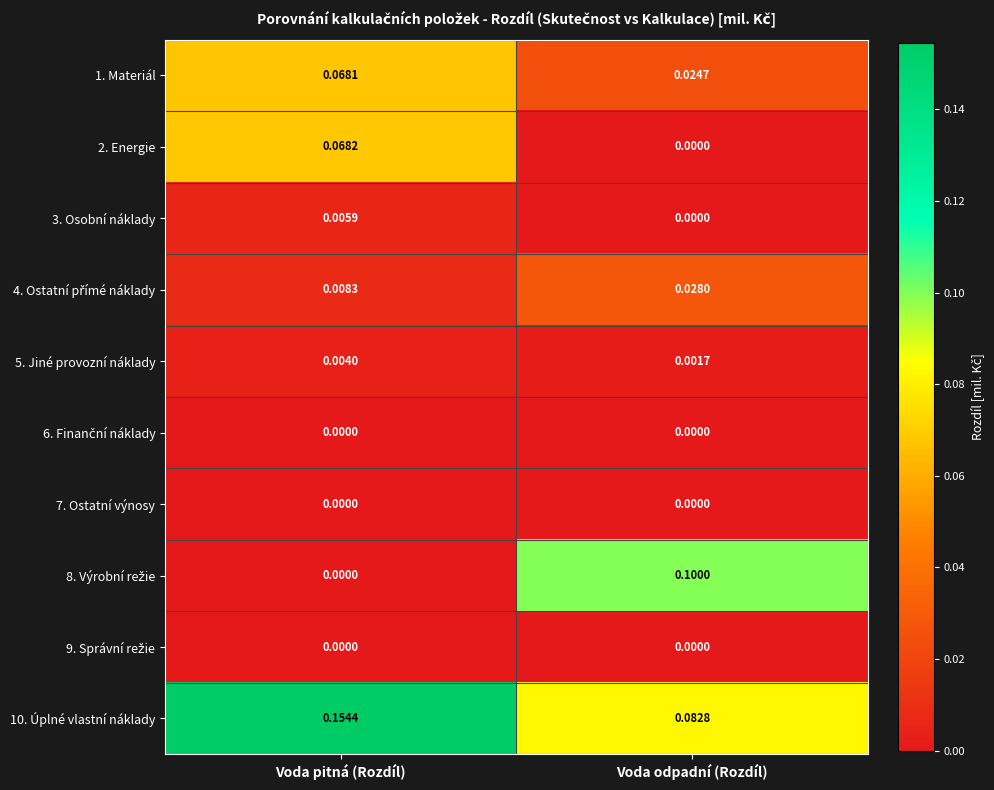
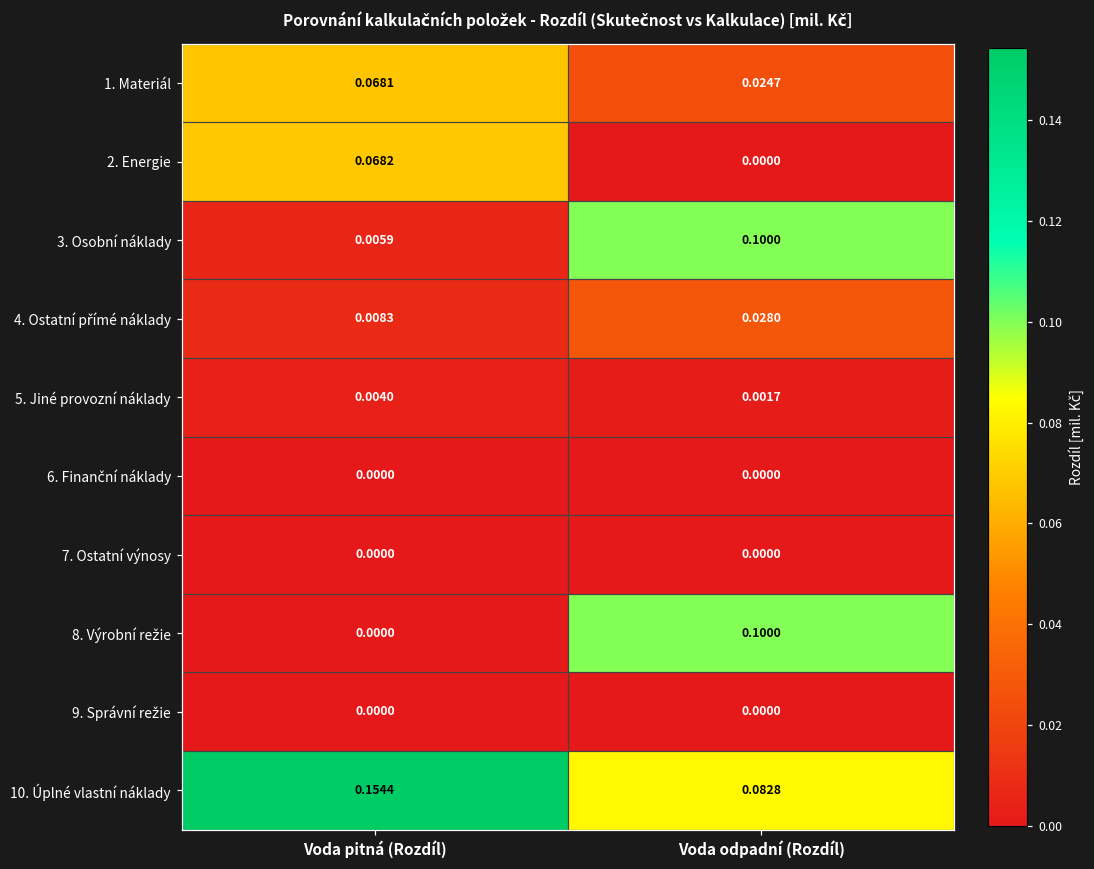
3. Osobní náklady, Voda odpadní (Rozdíl): 0.0000 -> 0.1000
